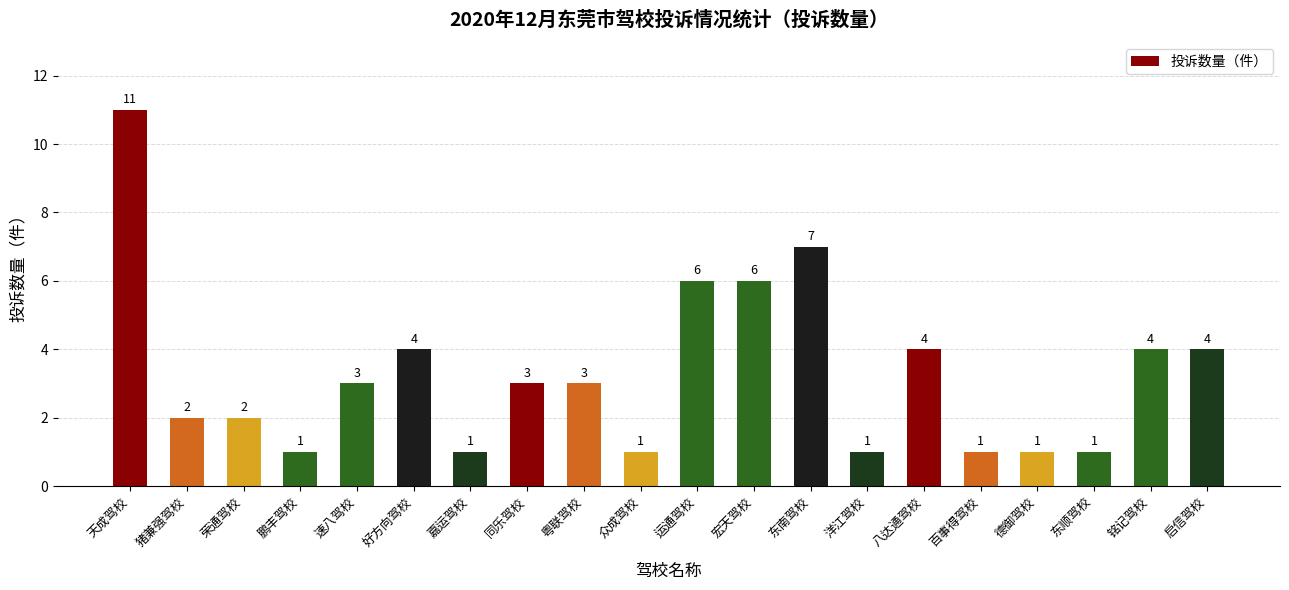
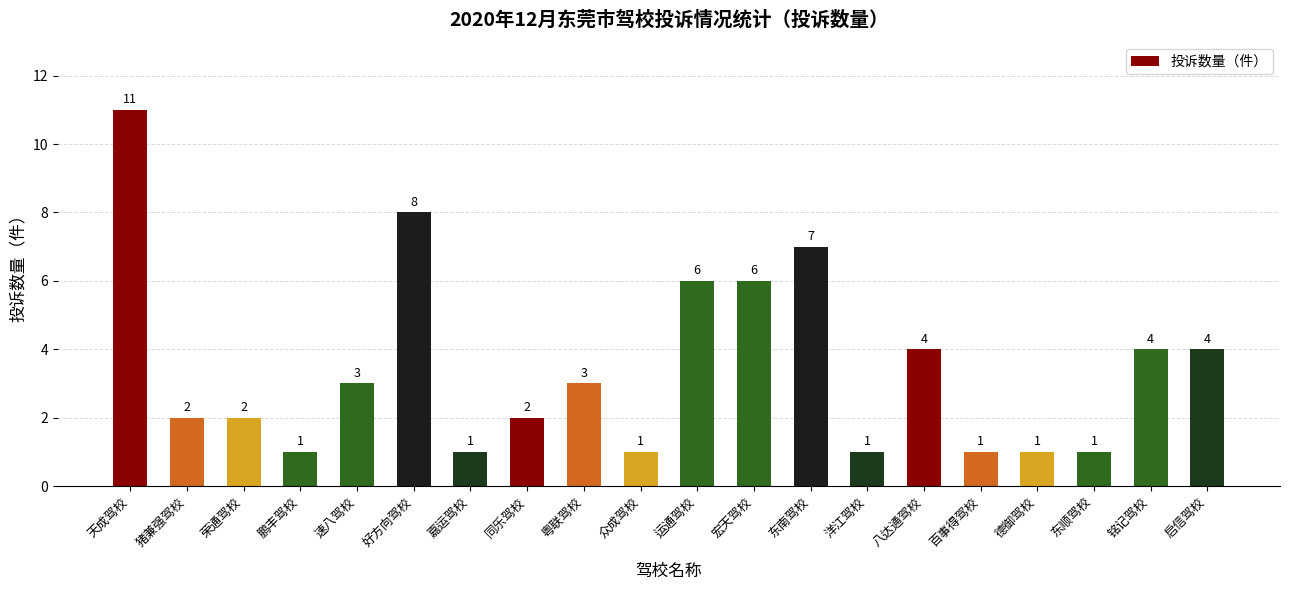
好方向驾校: 4 -> 8
同乐驾校: 3 -> 2
